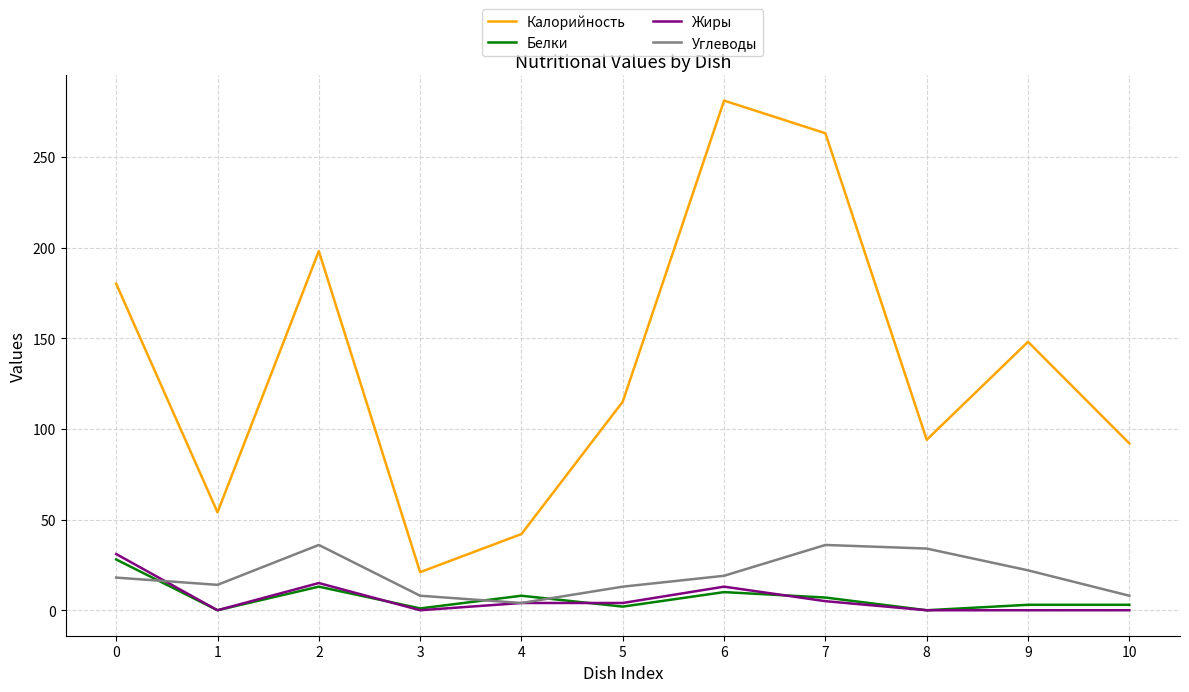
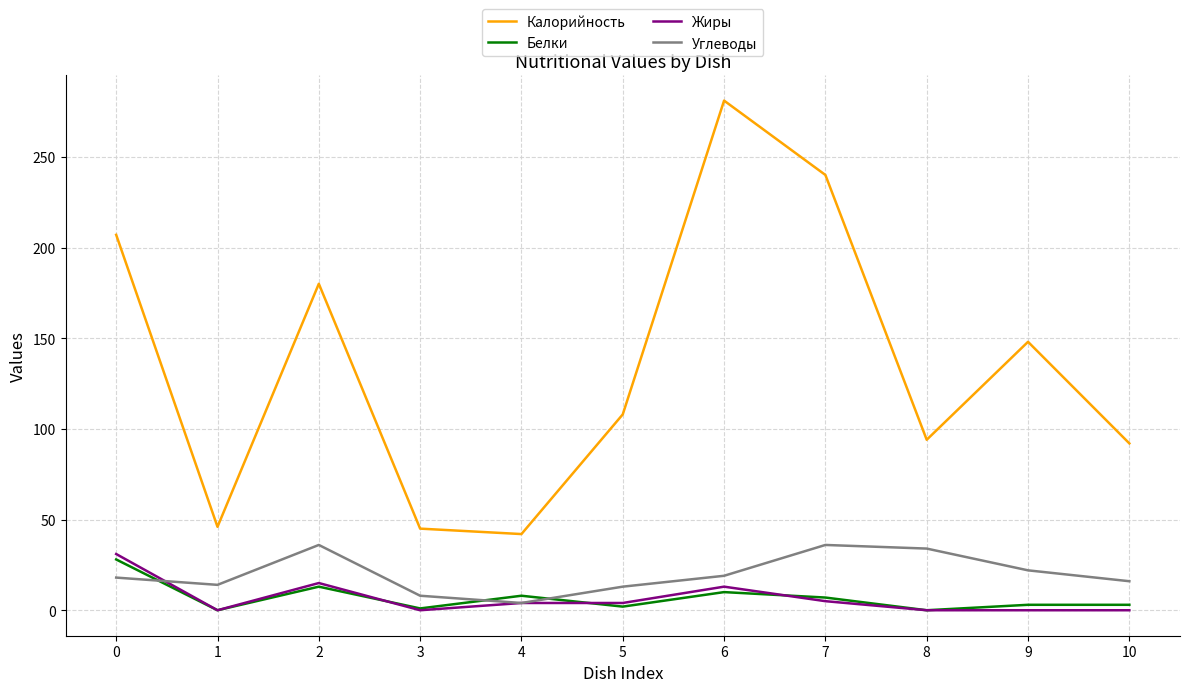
Калорийность, 0: 180 -> 207
Калорийность, 1: 54 -> 46
Калорийность, 2: 198 -> 180
Калорийность, 3: 21 -> 45
Калорийность, 5: 115 -> 108
Калорийность, 7: 263 -> 240
Углеводы, 10: 8 -> 16
